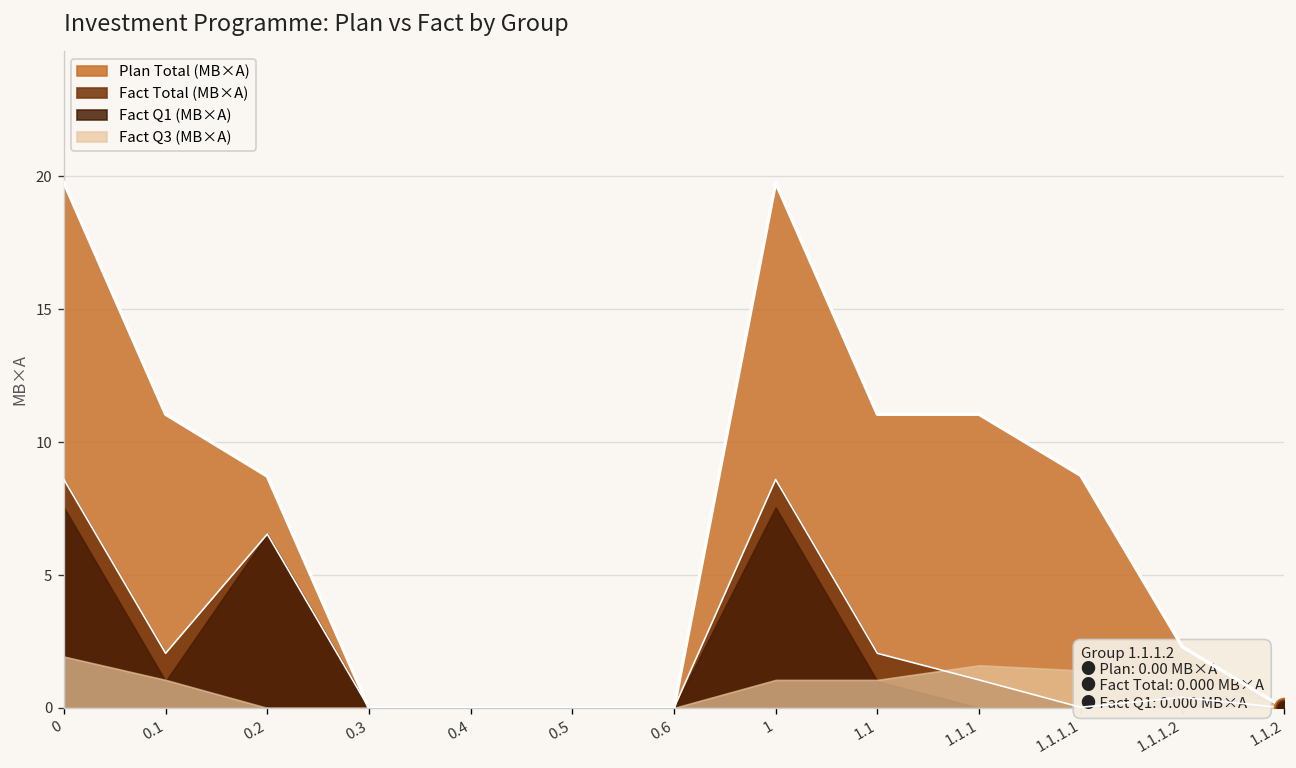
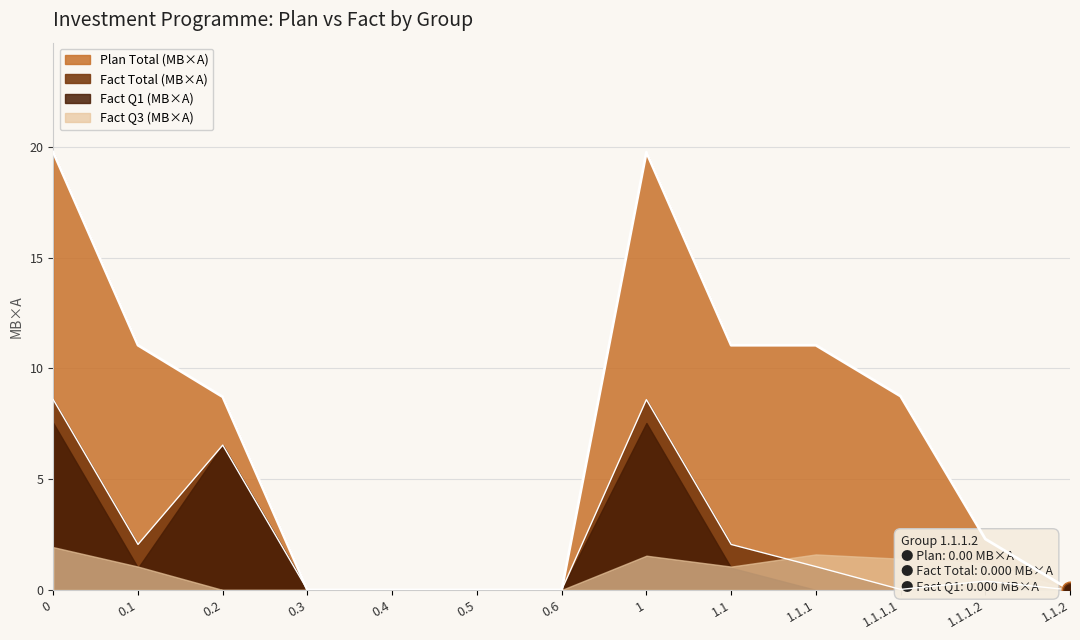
Fact Q3 (МВ×А), 1: 1.1 -> 1.5
